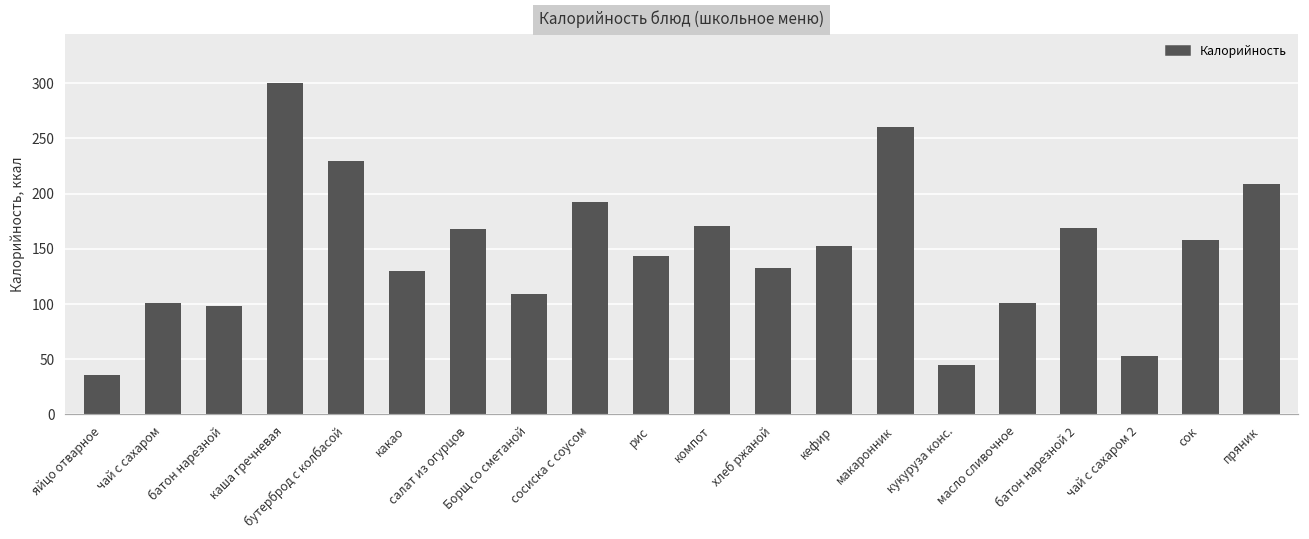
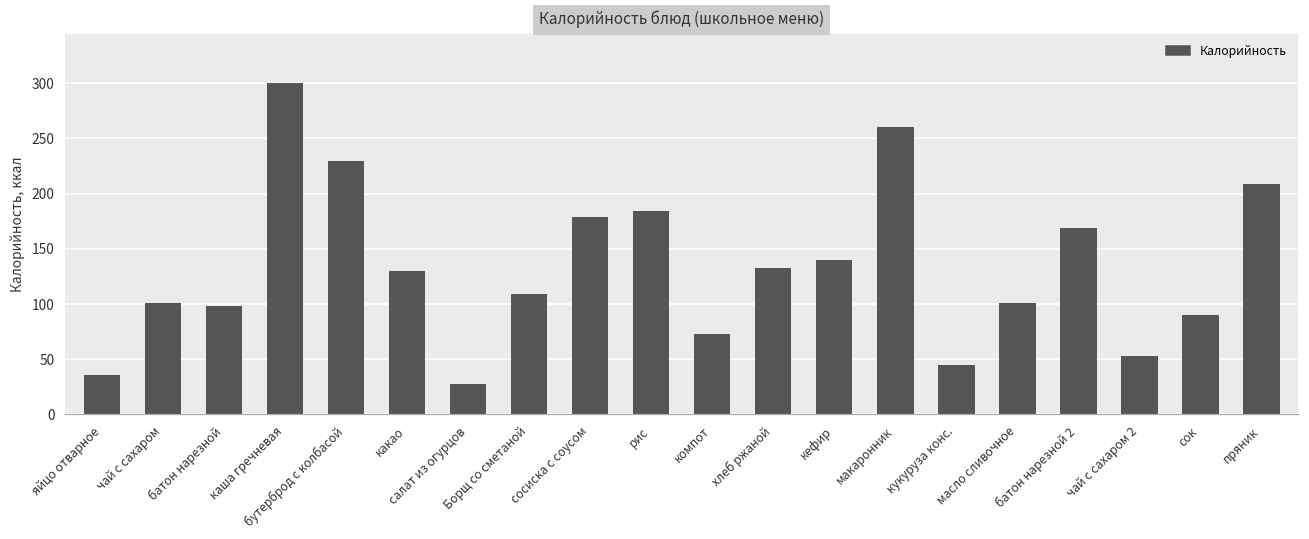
салат из огурцов: 168 -> 28
сосиска с соусом: 192 -> 179
рис: 144 -> 185
компот: 171 -> 73
кефир: 153 -> 140
сок: 158 -> 90
